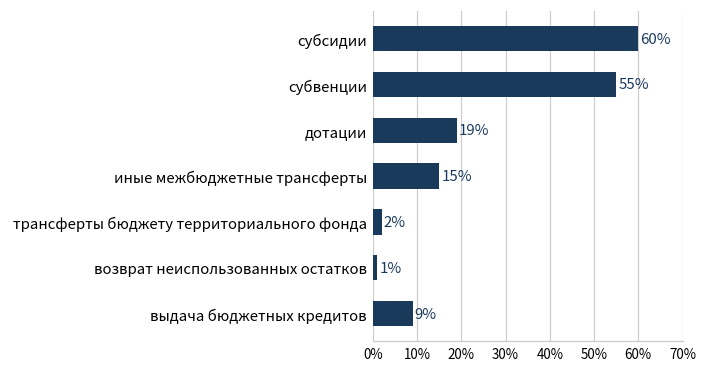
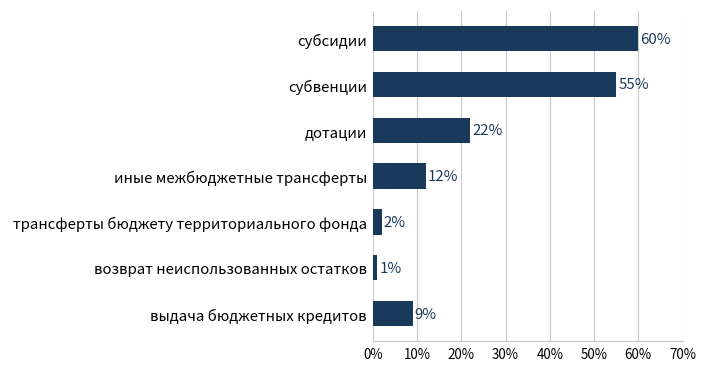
дотации: 19% -> 22%
иные межбюджетные трансферты: 15% -> 12%
